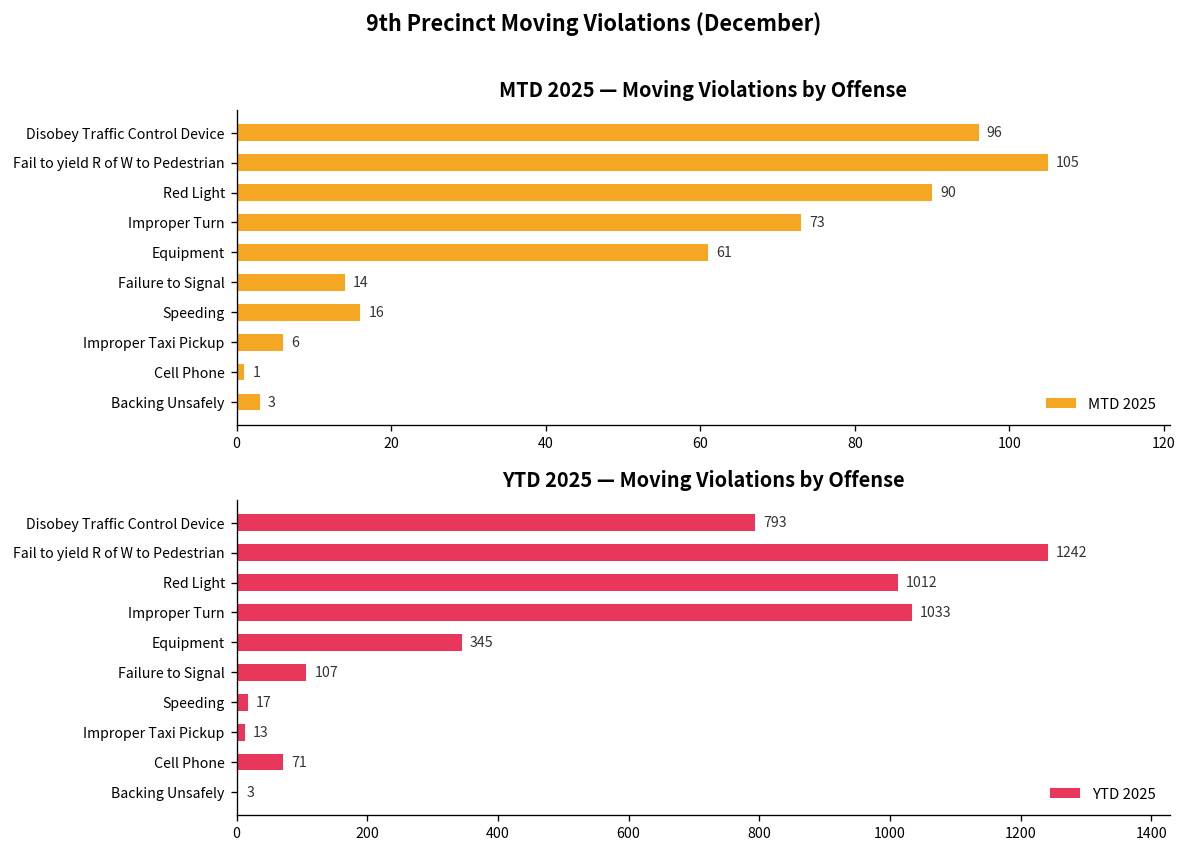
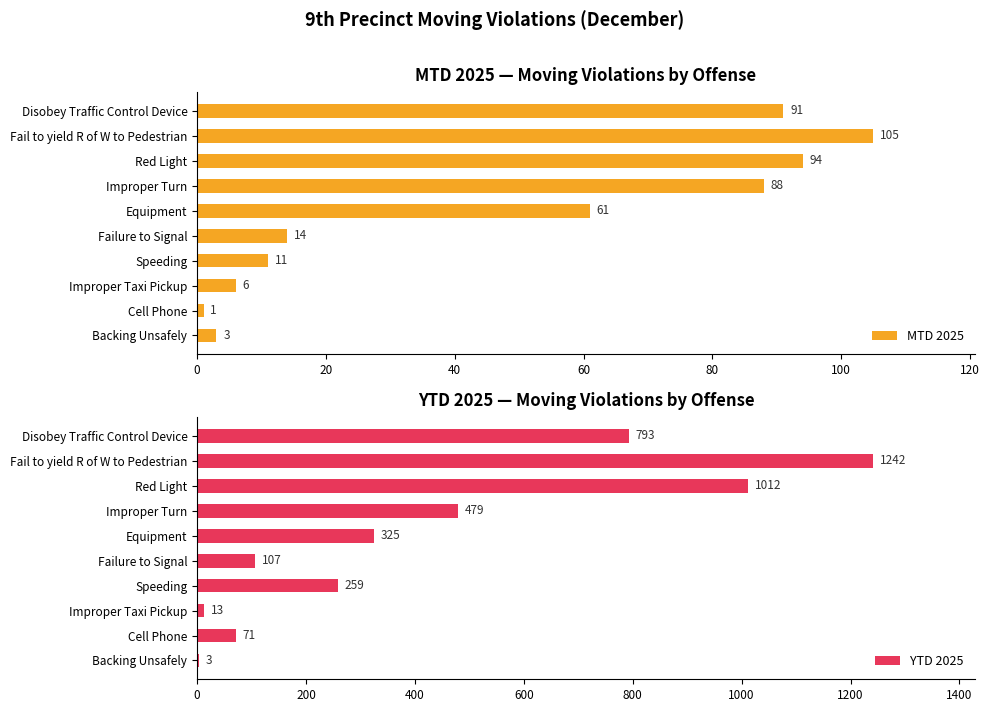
MTD 2025 — Moving Violations by Offense, Disobey Traffic Control Device: 96 -> 91
MTD 2025 — Moving Violations by Offense, Red Light: 90 -> 94
MTD 2025 — Moving Violations by Offense, Improper Turn: 73 -> 88
MTD 2025 — Moving Violations by Offense, Speeding: 16 -> 11
YTD 2025 — Moving Violations by Offense, Improper Turn: 1033 -> 479
YTD 2025 — Moving Violations by Offense, Equipment: 345 -> 325
YTD 2025 — Moving Violations by Offense, Speeding: 17 -> 259
